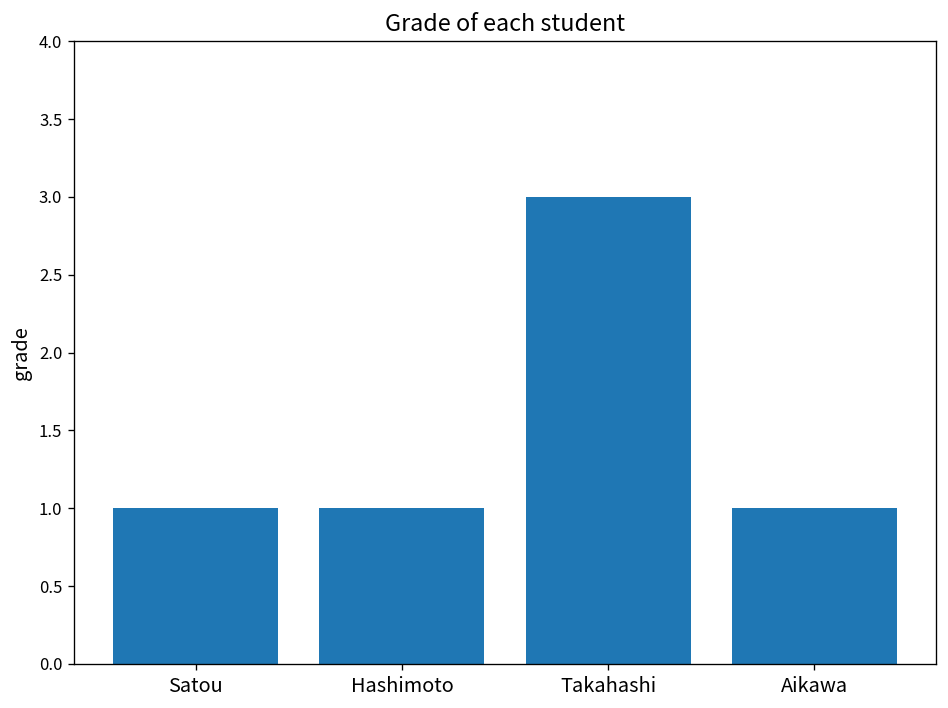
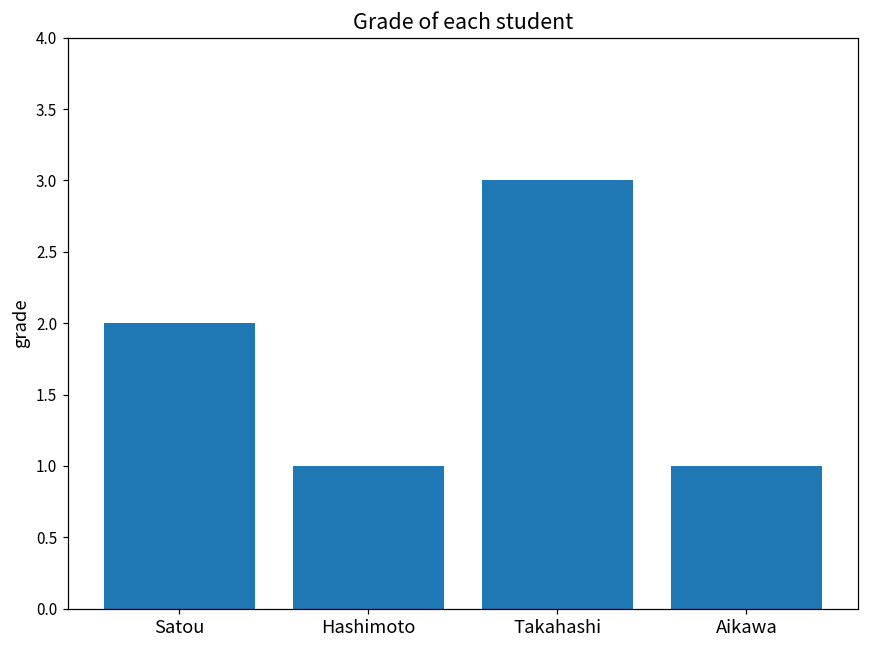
Satou: 1 -> 2
